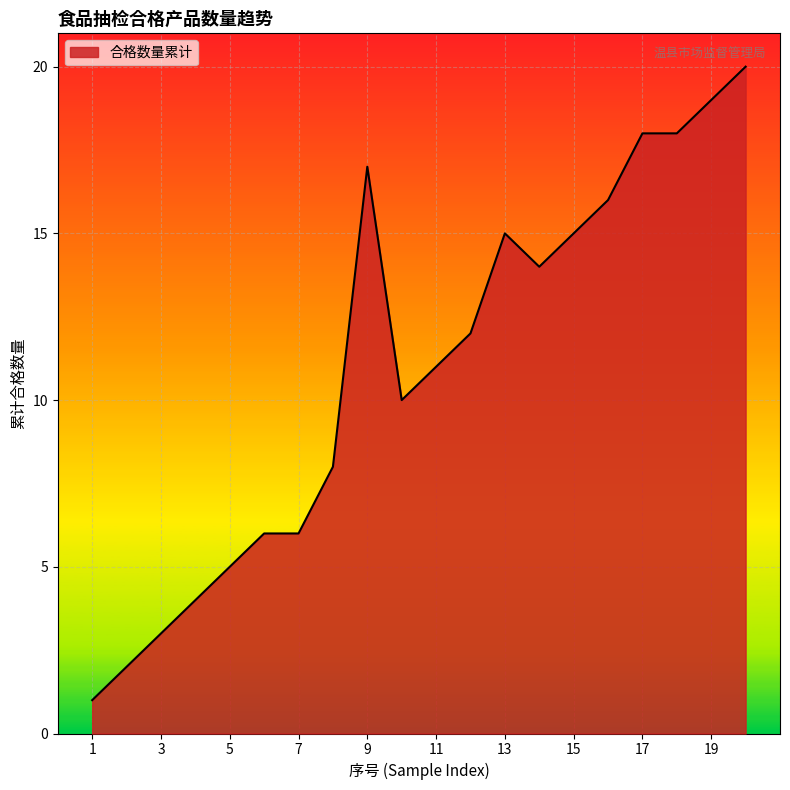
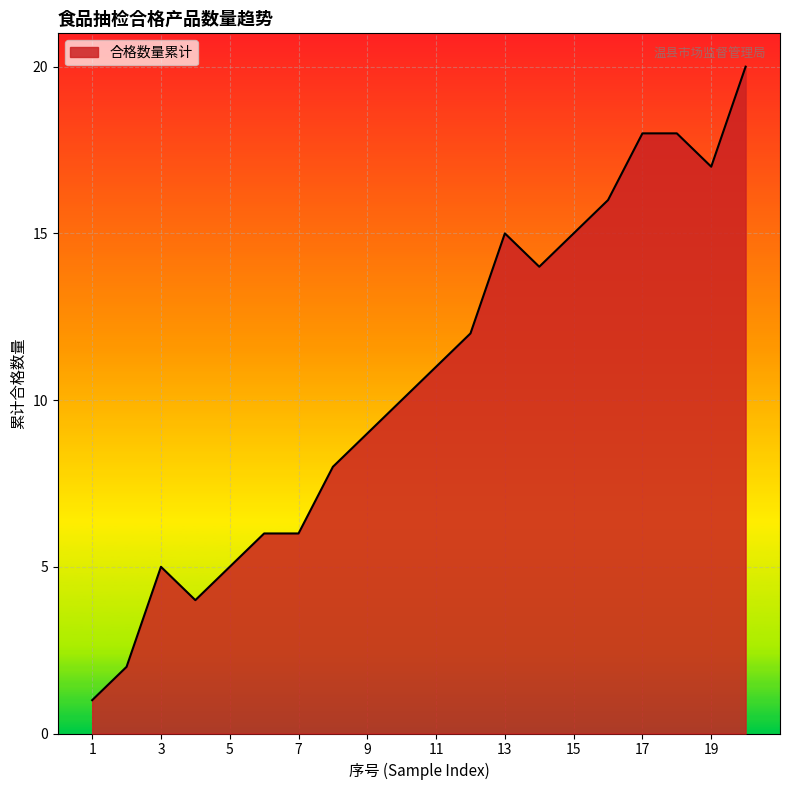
3: 3 -> 5
9: 17 -> 9
19: 19 -> 17
